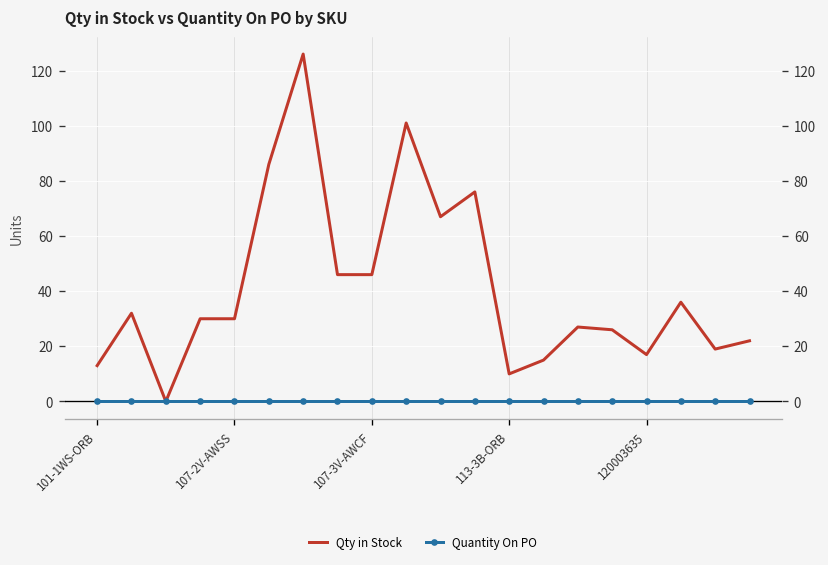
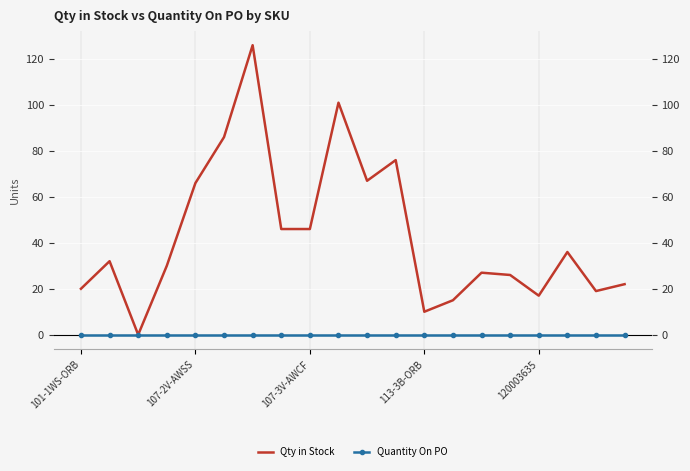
Qty in Stock, 101-1WS-ORB: 13 -> 20
Qty in Stock, 107-2V-AWSS: 30 -> 66
